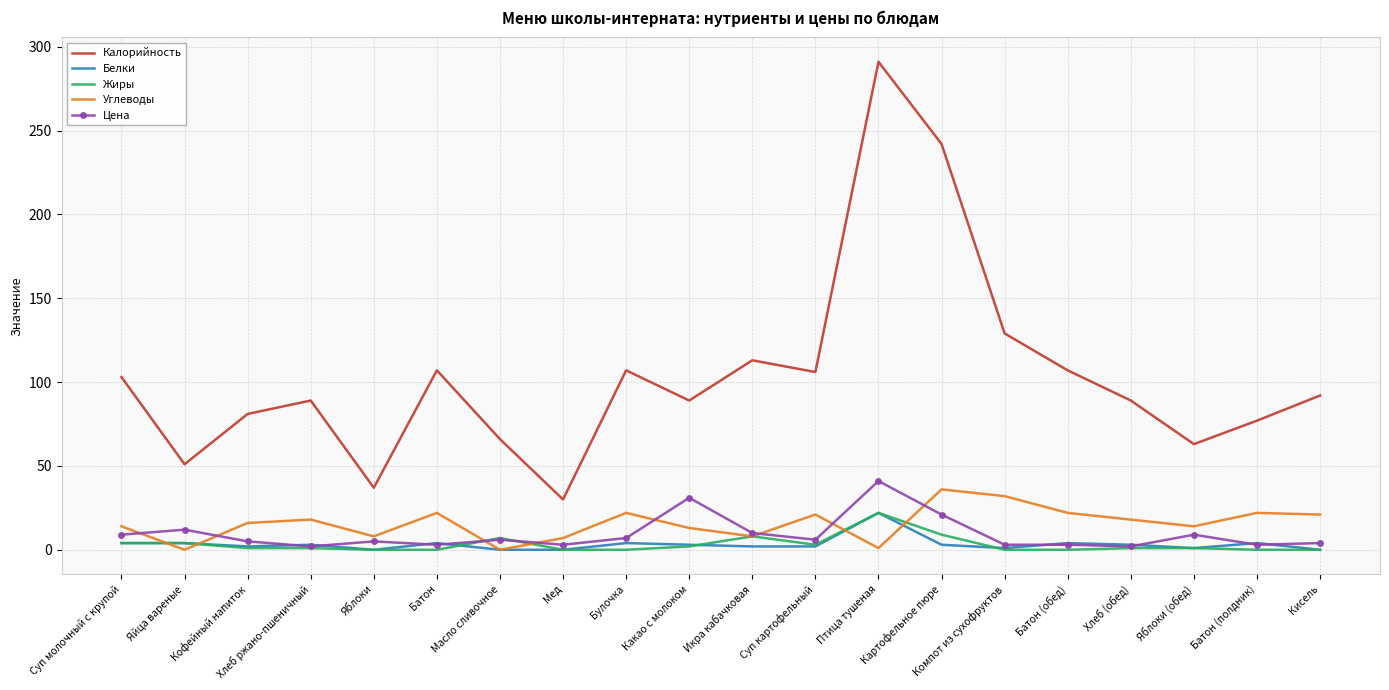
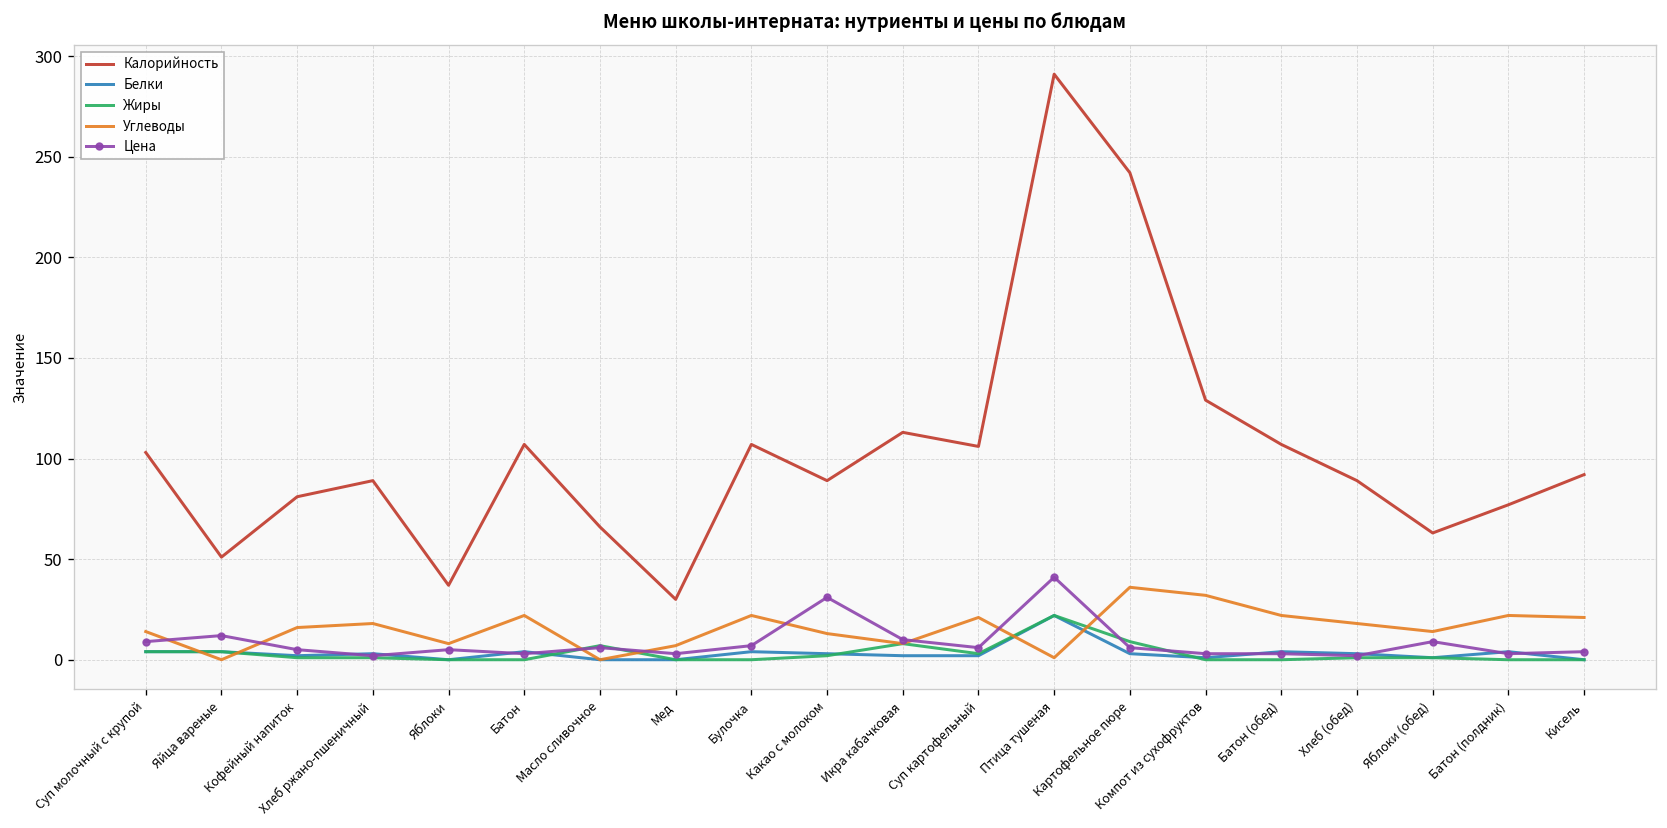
Цена, Картофельное пюре: 21 -> 6
